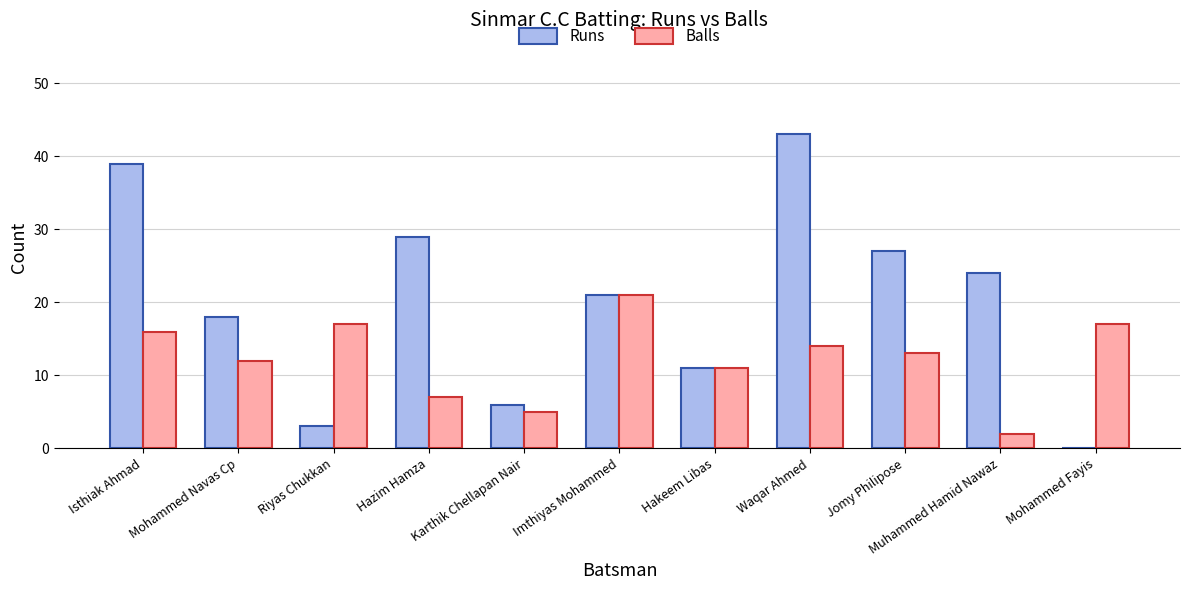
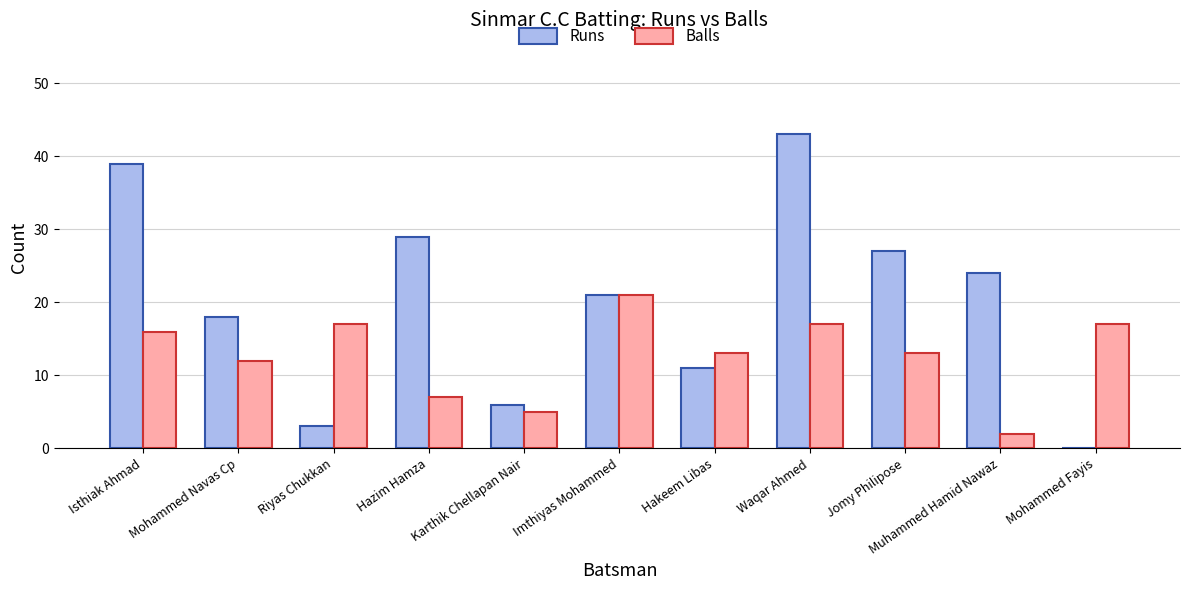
Balls, Hakeem Libas: 11 -> 13
Balls, Waqar Ahmed: 14 -> 17
